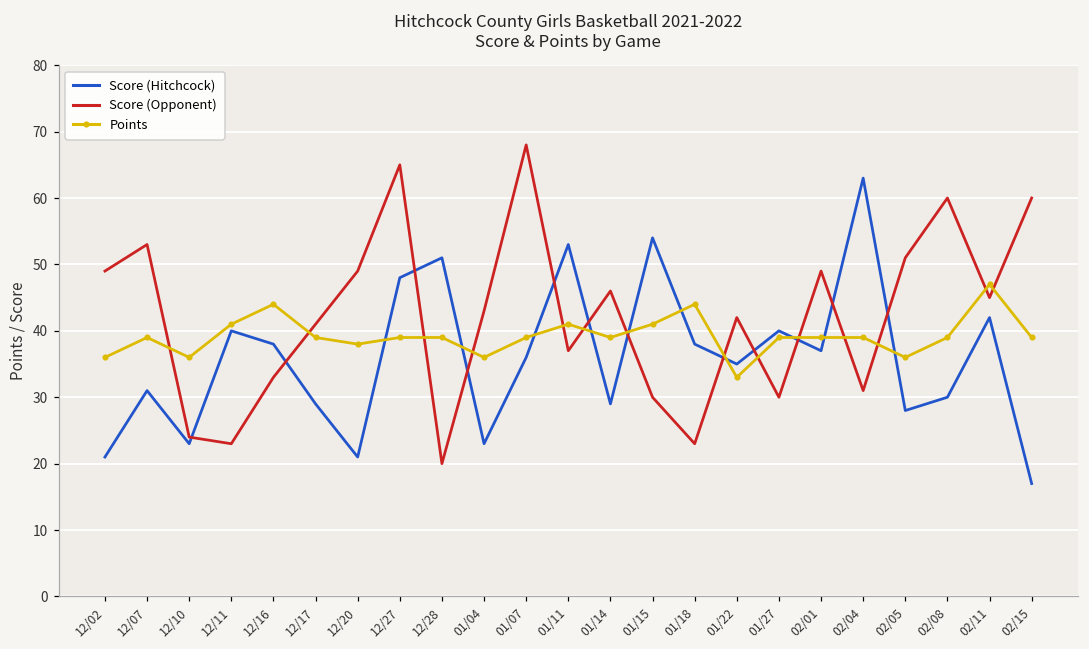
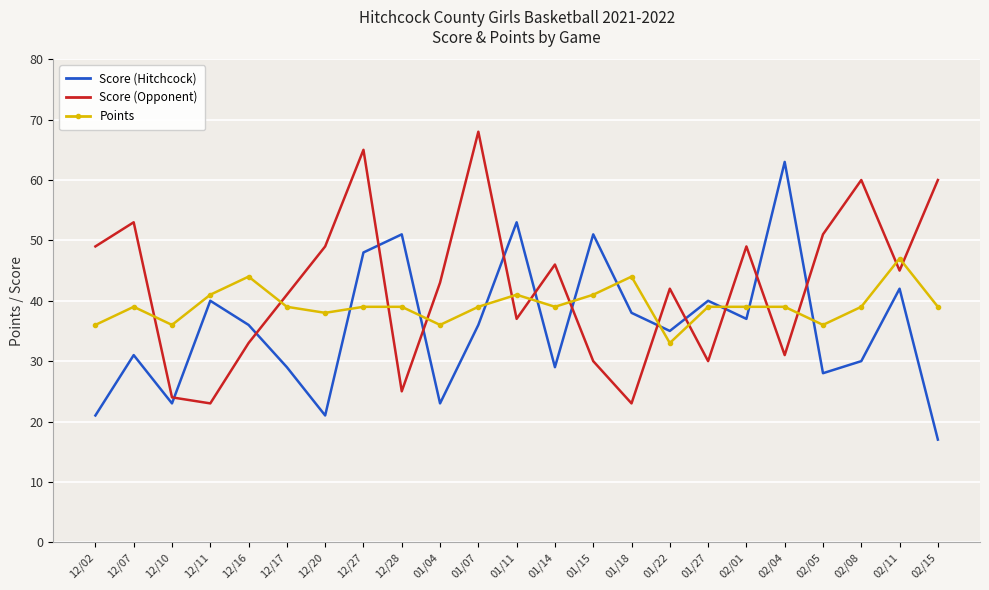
Score (Hitchcock), 12/16: 38 -> 36
Score (Opponent), 12/28: 20 -> 25
Score (Hitchcock), 01/15: 54 -> 51
